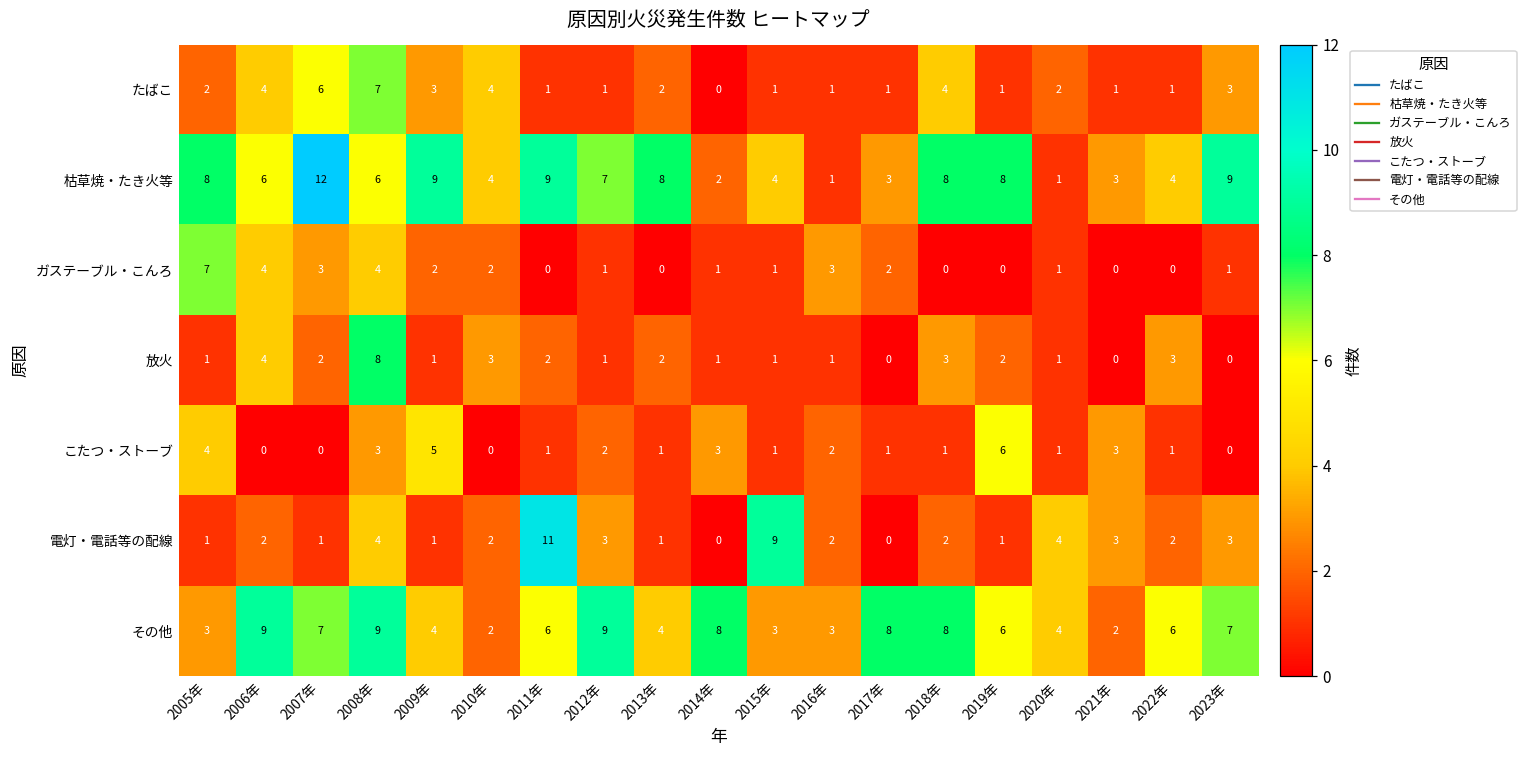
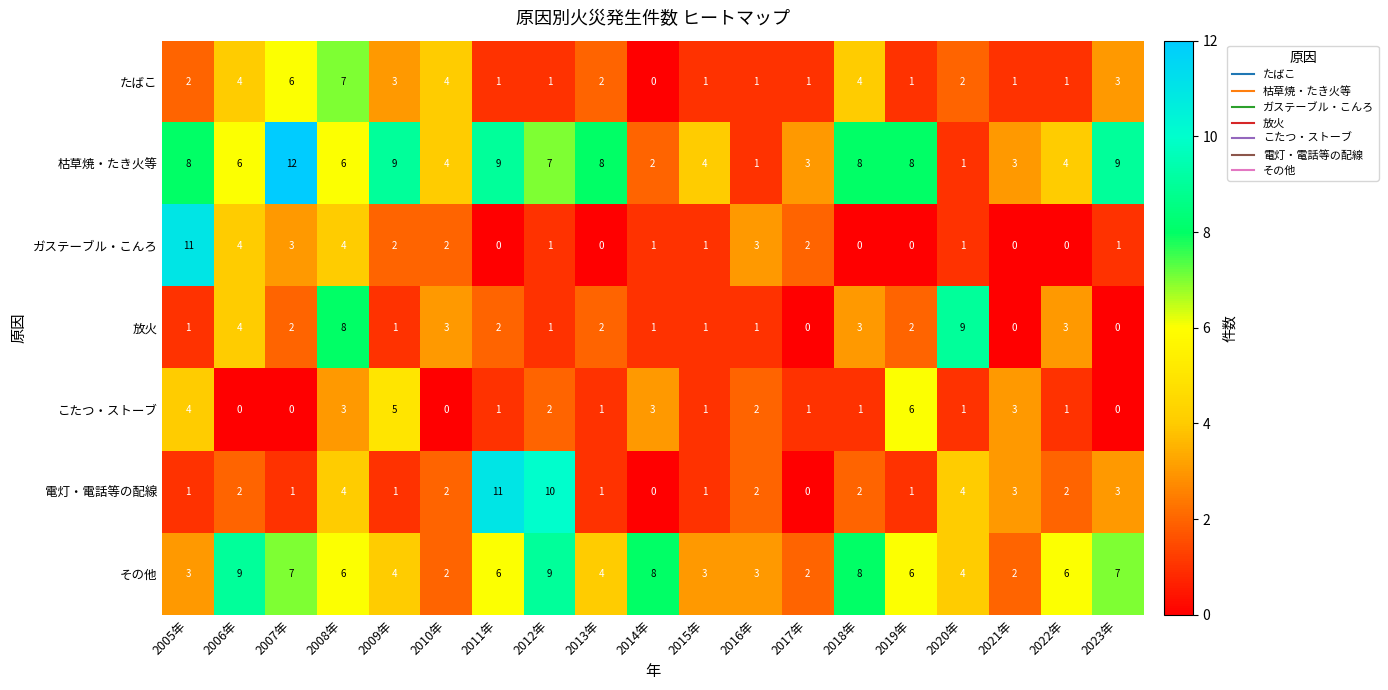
ガステーブル・こんろ, 2005年: 7 -> 11
放火, 2020年: 1 -> 9
電灯・電話等の配線, 2012年: 3 -> 10
電灯・電話等の配線, 2015年: 9 -> 1
その他, 2008年: 9 -> 6
その他, 2017年: 8 -> 2
